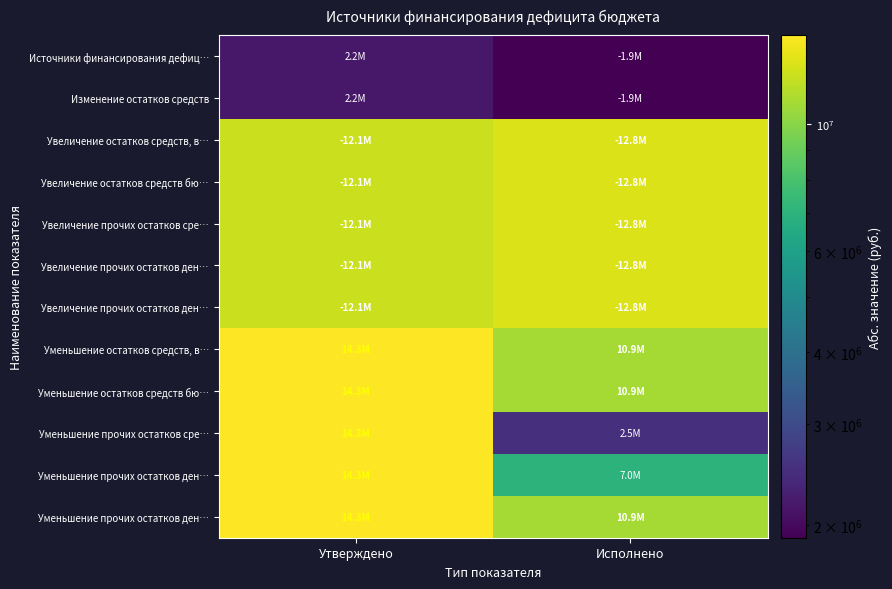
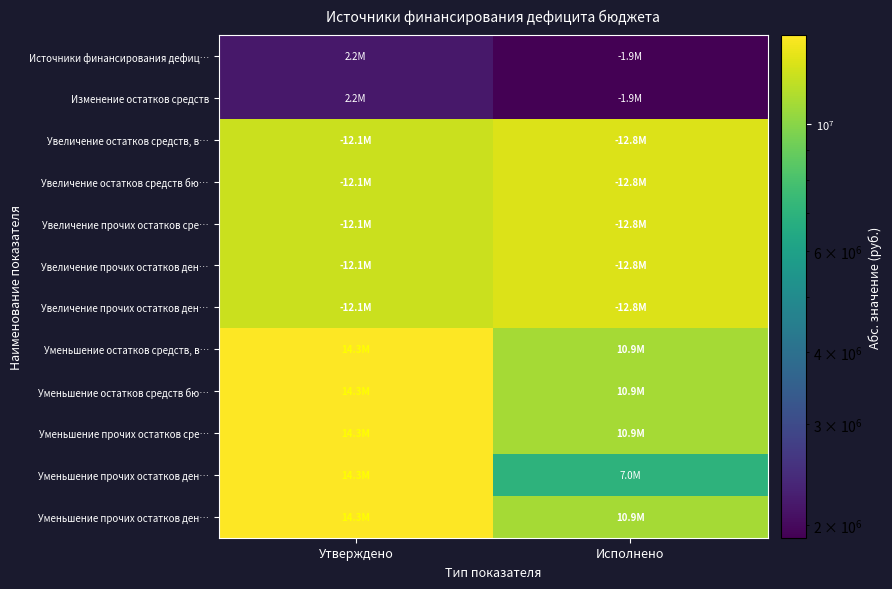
Уменьшение прочих остатков сре…, Исполнено: 2.5M -> 10.9M
